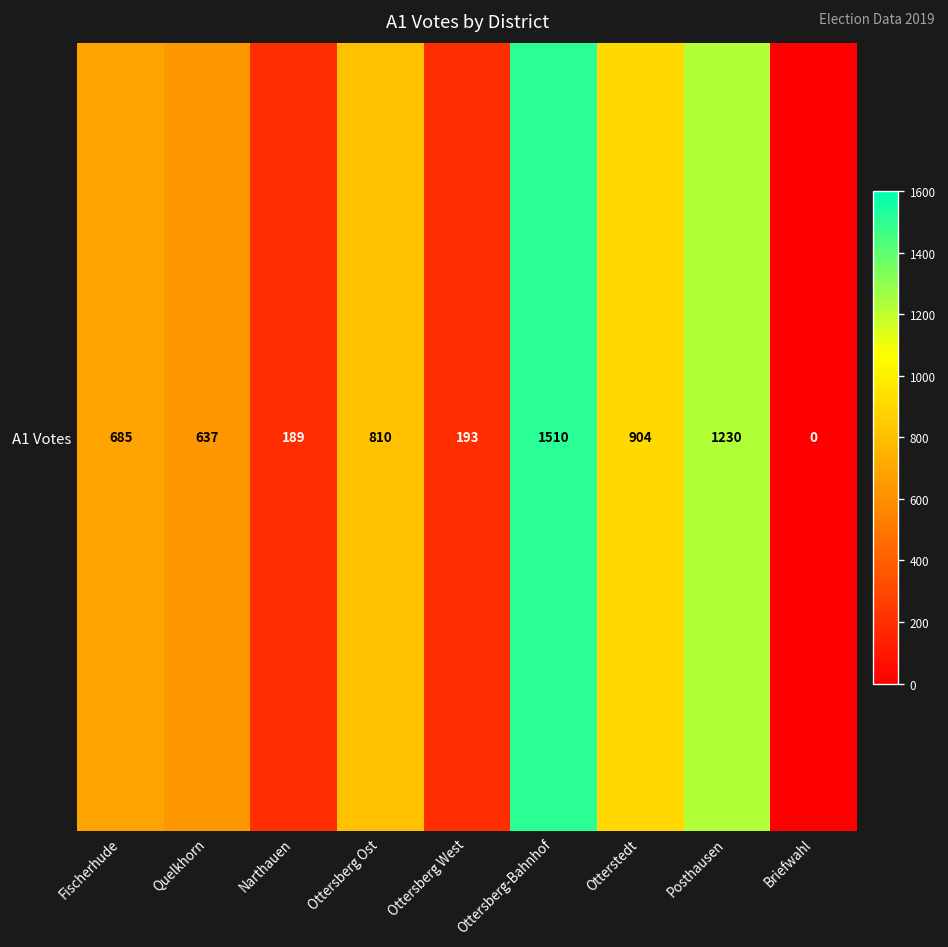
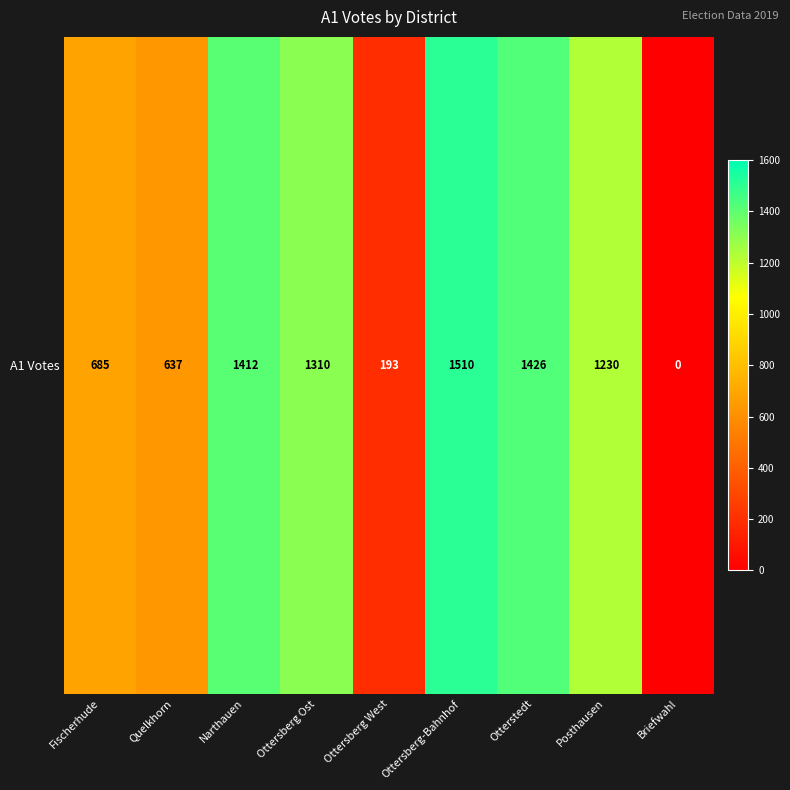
A1 Votes, Narthauen: 189 -> 1412
A1 Votes, Ottersberg Ost: 810 -> 1310
A1 Votes, Otterstedt: 904 -> 1426
